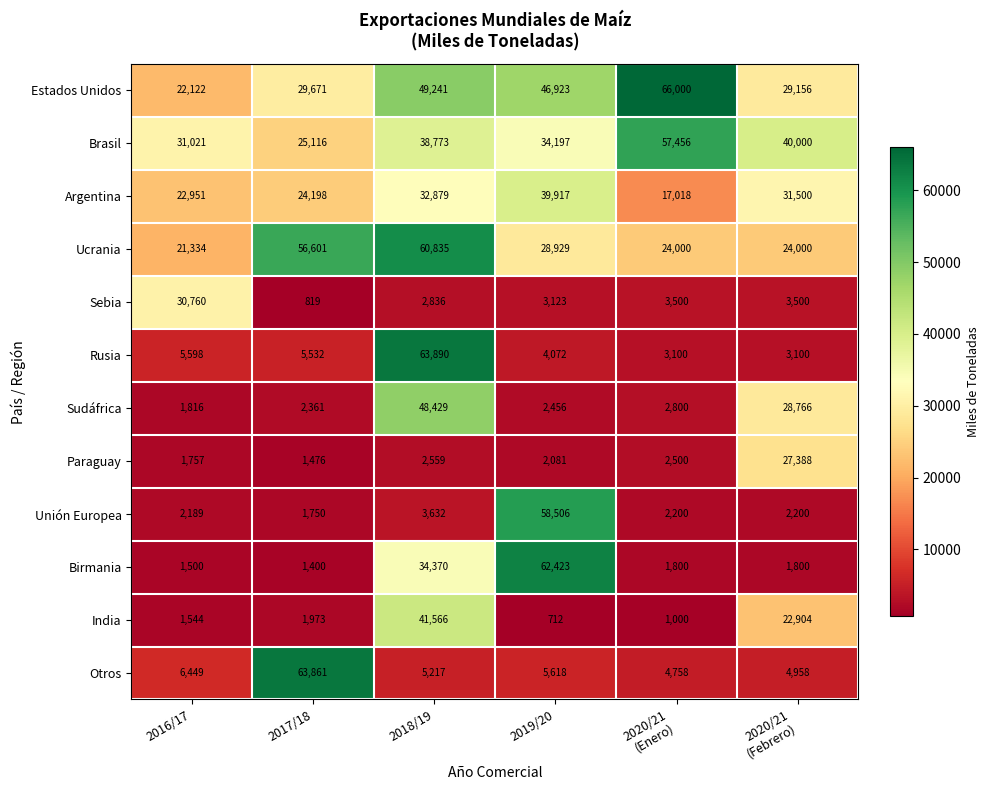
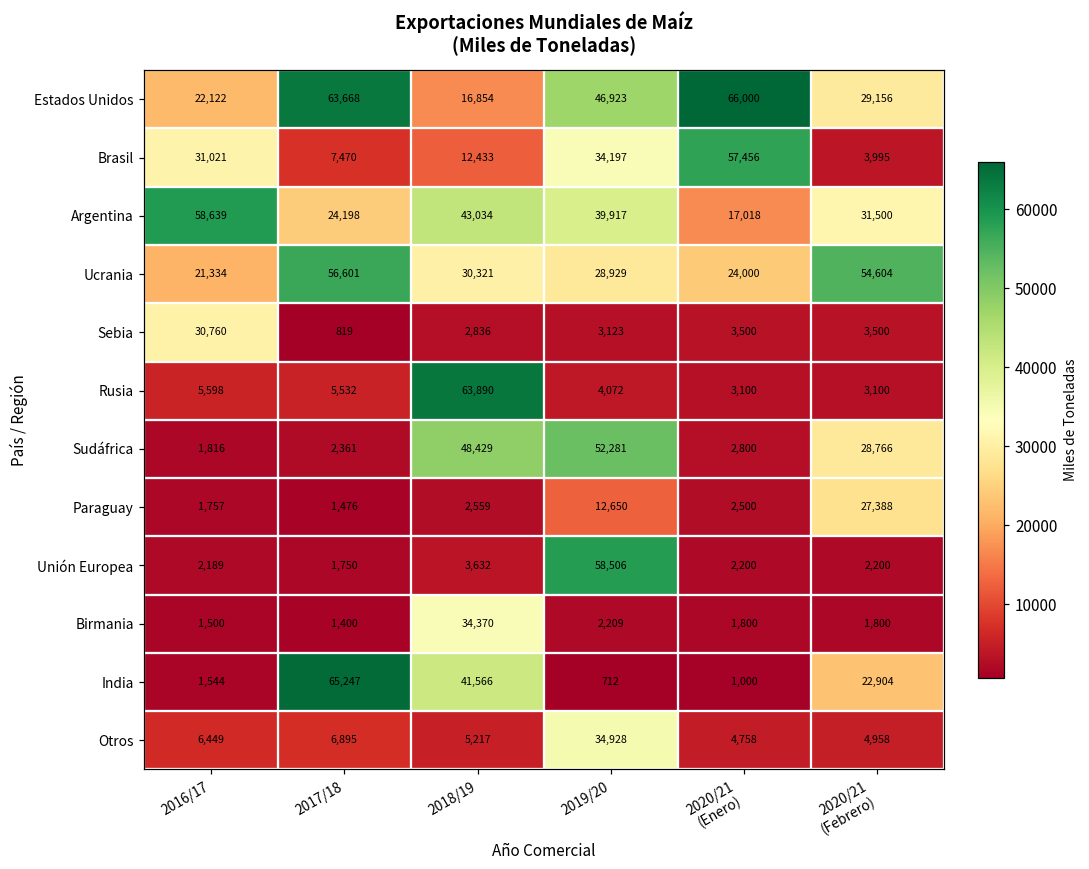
Estados Unidos, 2017/18: 29,671 -> 63,668
Estados Unidos, 2018/19: 49,241 -> 16,854
Brasil, 2017/18: 25,116 -> 7,470
Brasil, 2018/19: 38,773 -> 12,433
Brasil, 2020/21 (Febrero): 40,000 -> 3,995
Argentina, 2016/17: 22,951 -> 58,639
Argentina, 2018/19: 32,879 -> 43,034
Ucrania, 2018/19: 60,835 -> 30,321
Ucrania, 2020/21 (Febrero): 24,000 -> 54,604
Sudáfrica, 2019/20: 2,456 -> 52,281
Paraguay, 2019/20: 2,081 -> 12,650
Birmania, 2019/20: 62,423 -> 2,209
India, 2017/18: 1,973 -> 65,247
Otros, 2017/18: 63,861 -> 6,895
Otros, 2019/20: 5,618 -> 34,928
